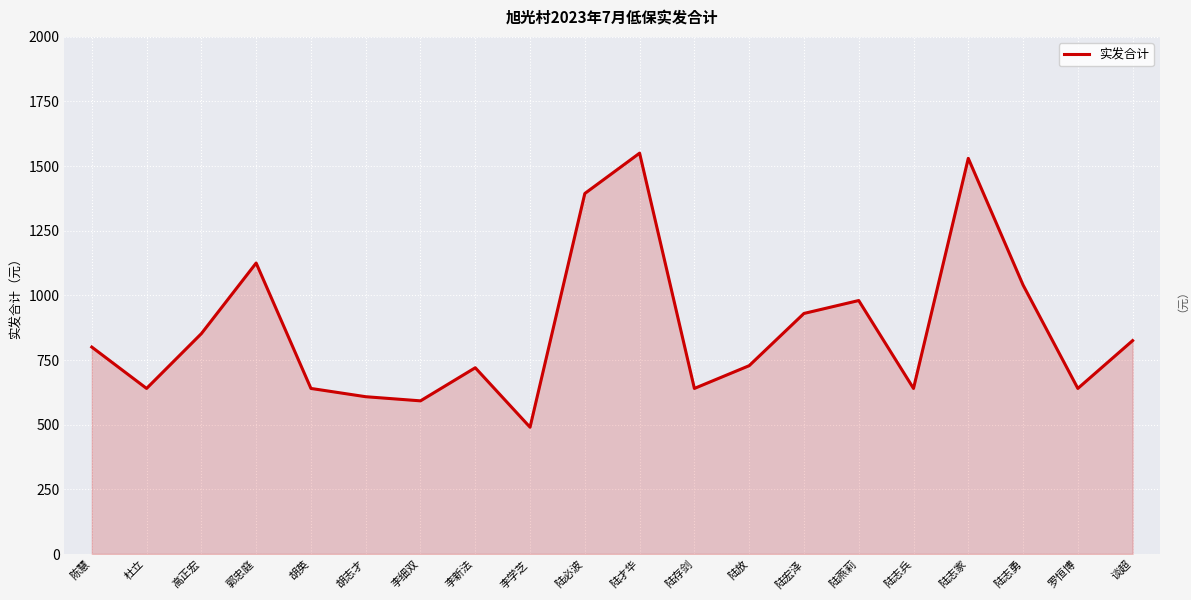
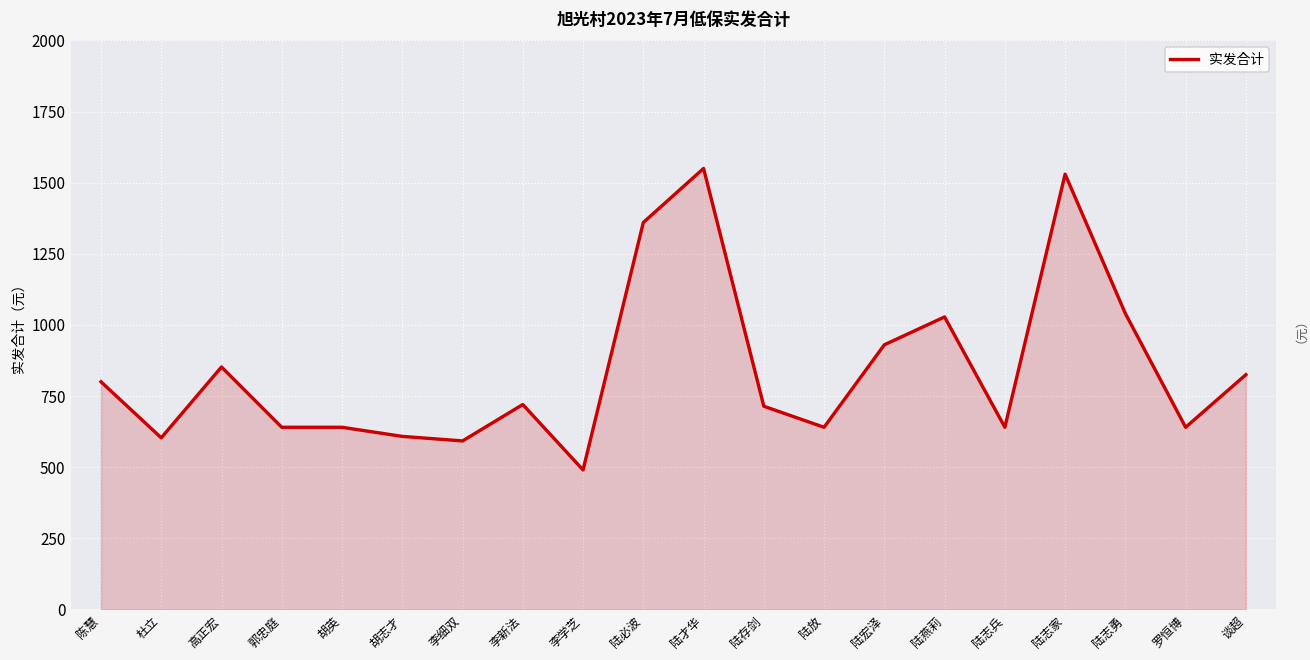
杜立: 640 -> 600
郭忠庭: 1130 -> 640
陆必波: 1390 -> 1360
陆存剑: 640 -> 710
陆放: 730 -> 640
陆燕莉: 980 -> 1030
